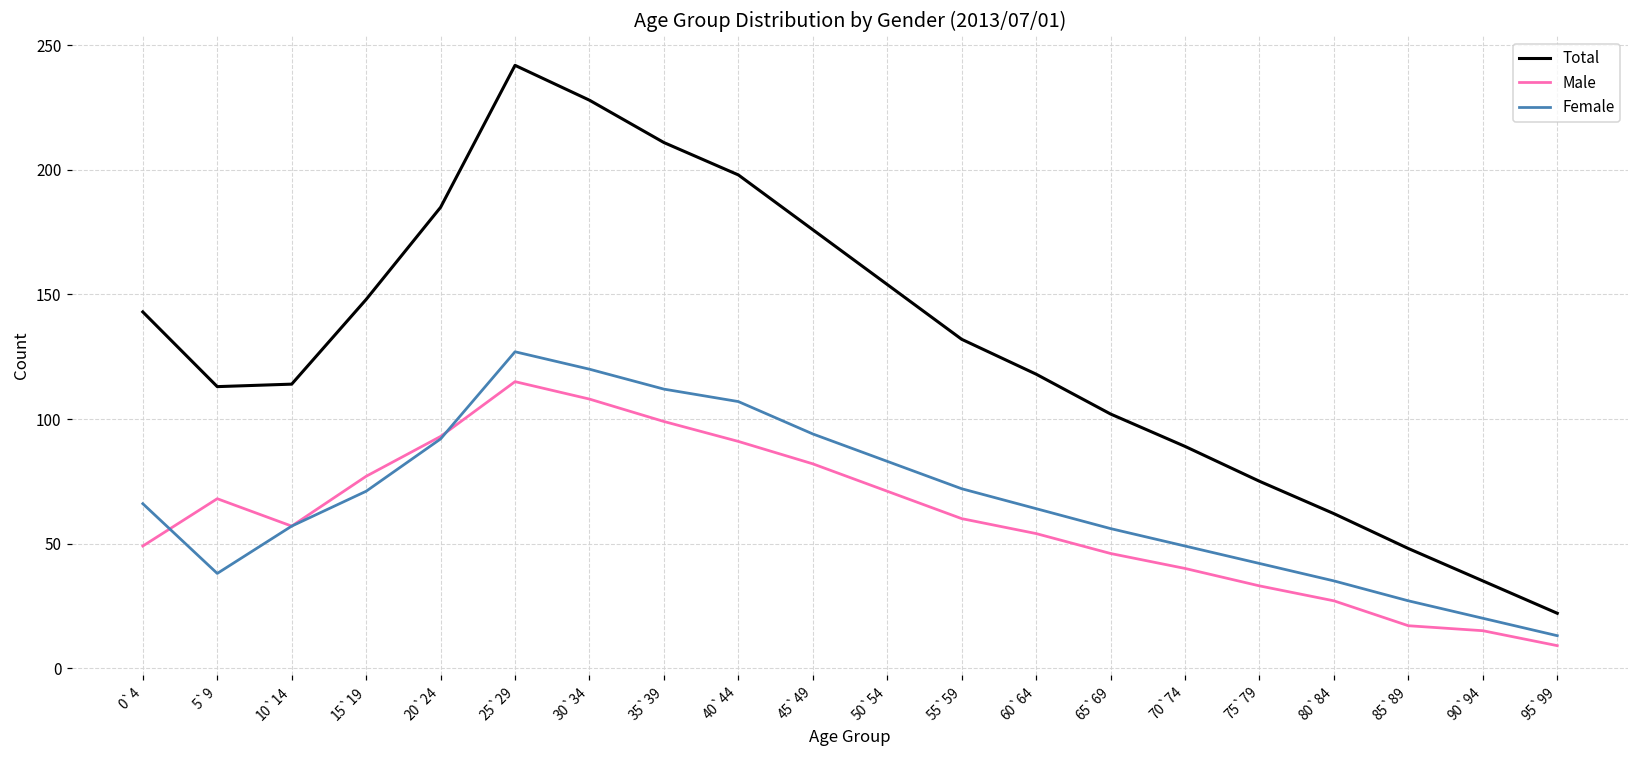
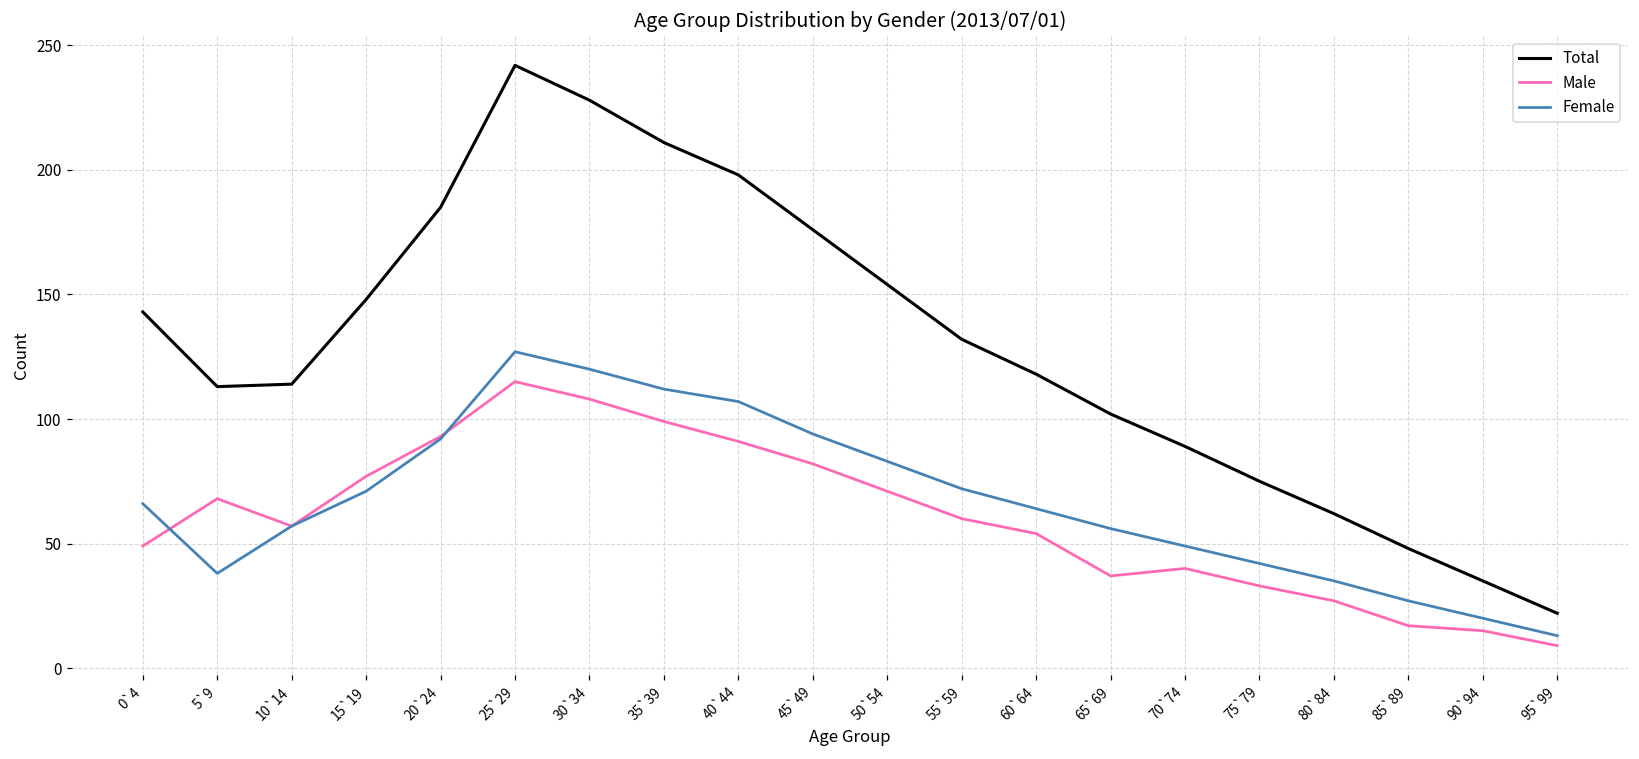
Male, 65`69: 46 -> 37
